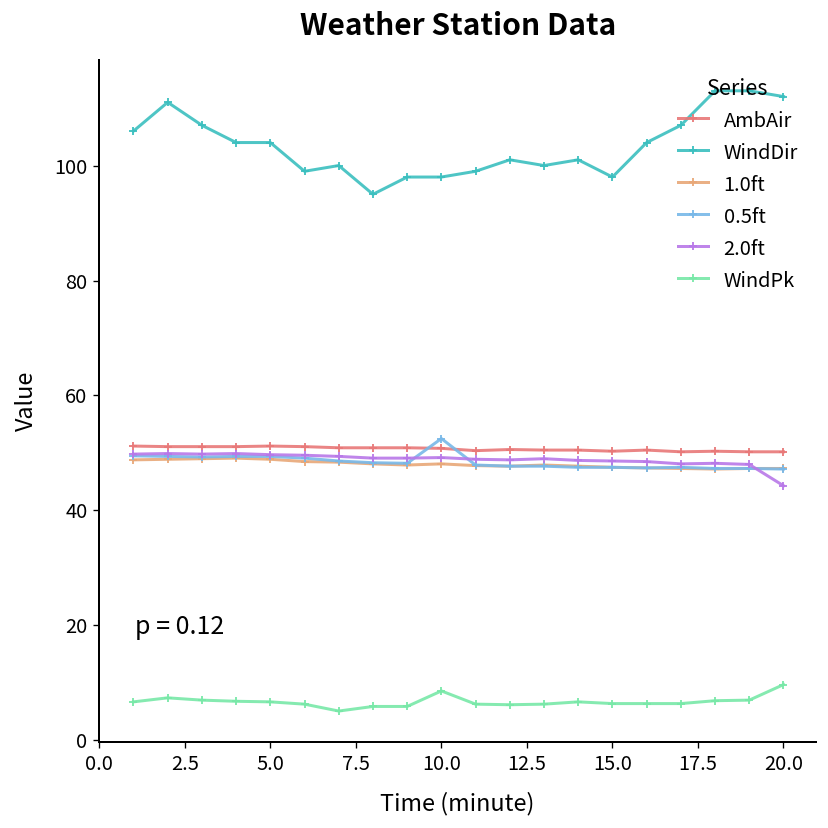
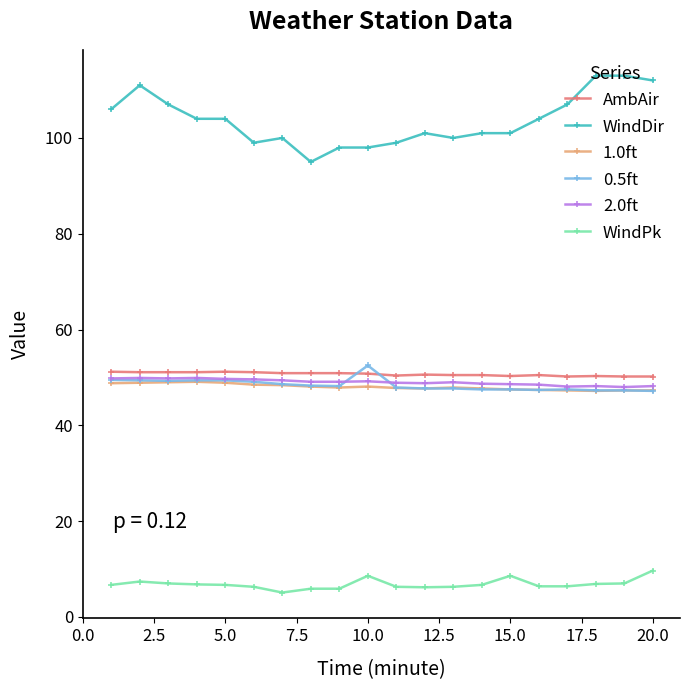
WindDir, 15.0: 98 -> 101
WindPk, 15.0: 6 -> 9
2.0ft, 20.0: 44 -> 48
